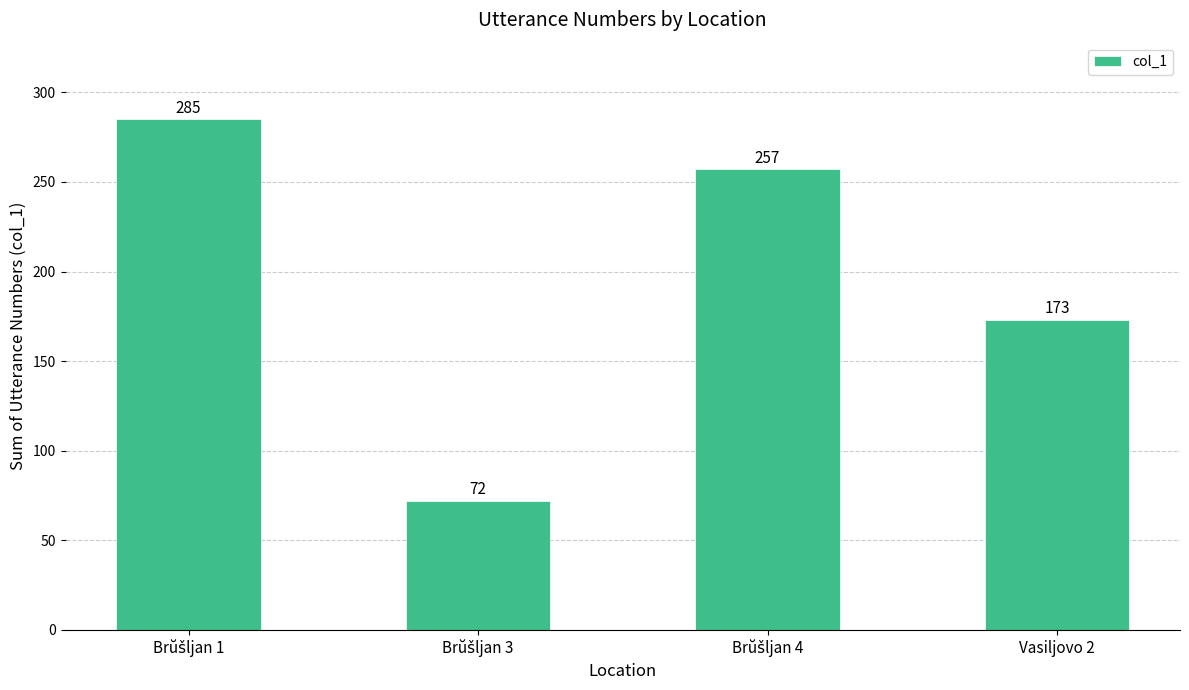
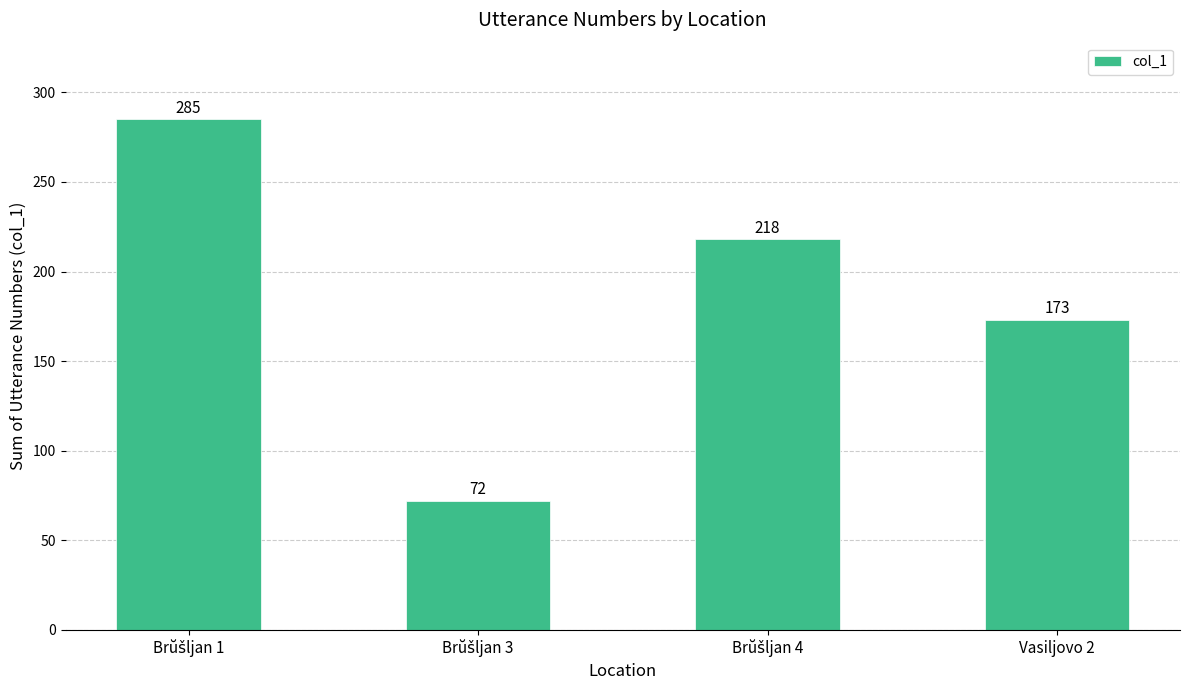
Brŭšljan 4: 257 -> 218
